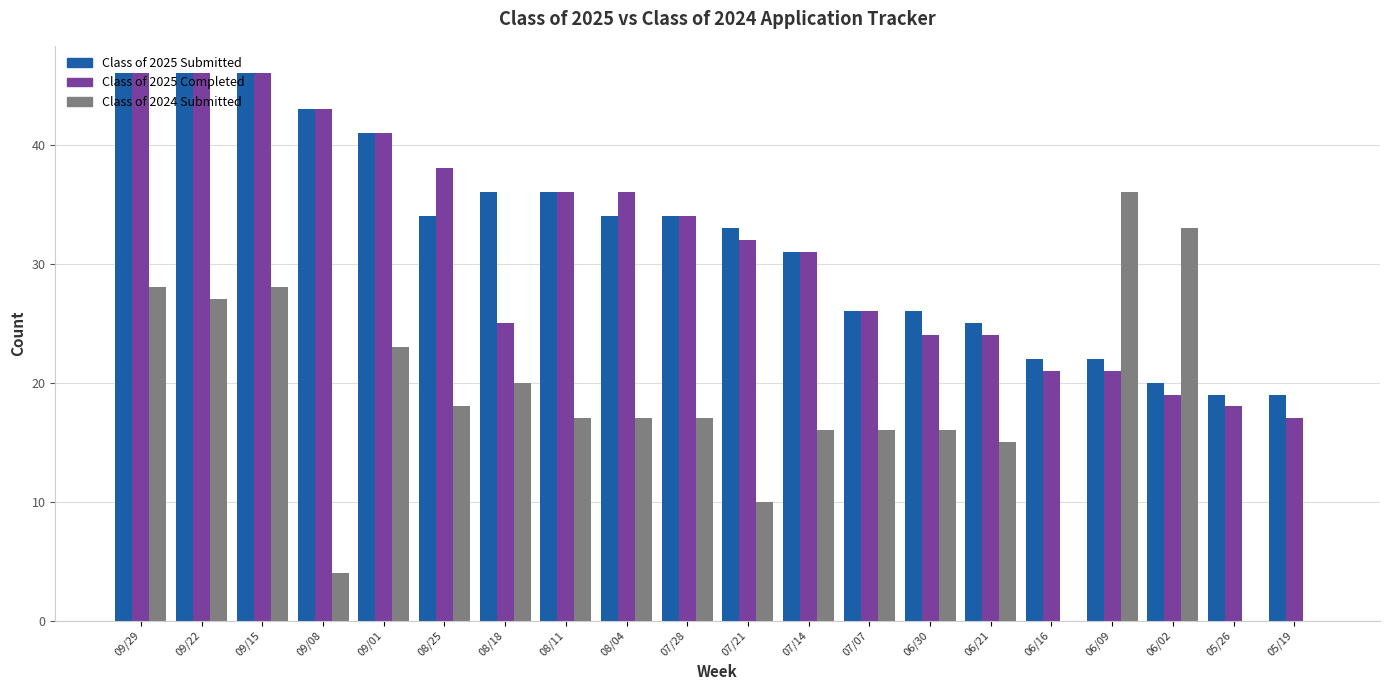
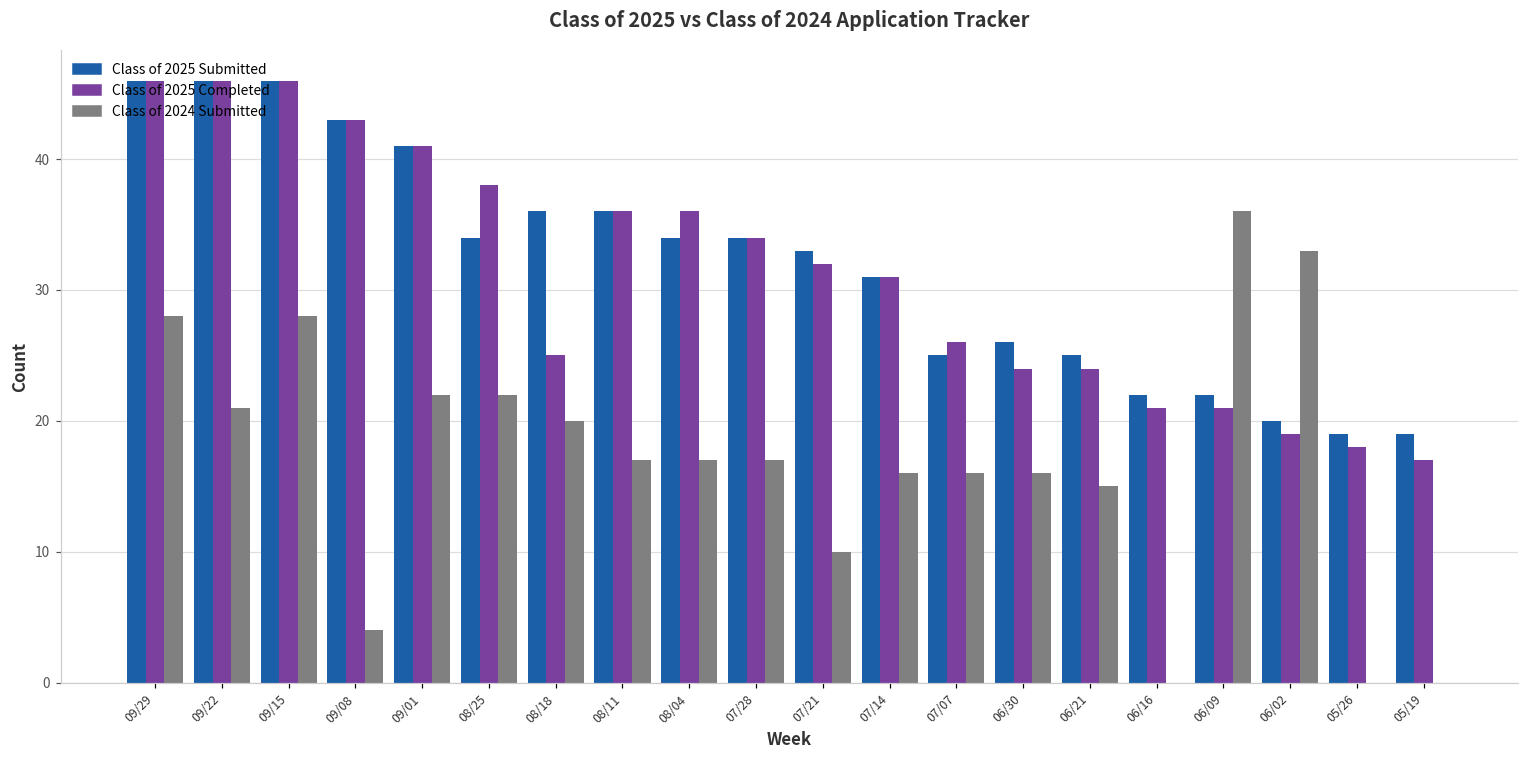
Class of 2024 Submitted, 09/22: 27 -> 21
Class of 2024 Submitted, 09/01: 23 -> 22
Class of 2024 Submitted, 08/25: 18 -> 22
Class of 2025 Submitted, 07/07: 26 -> 25
